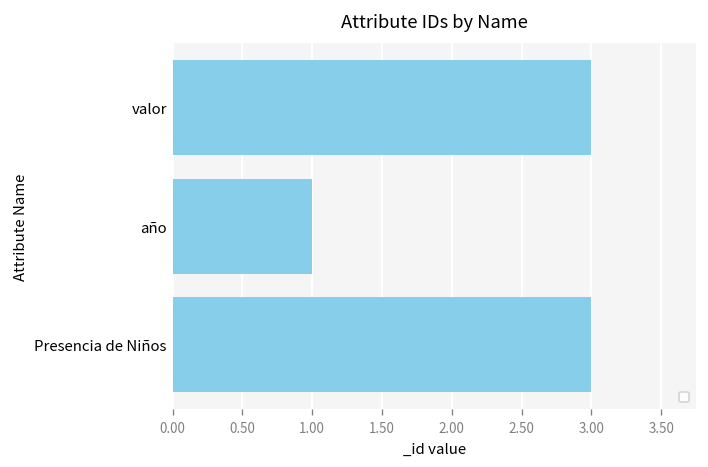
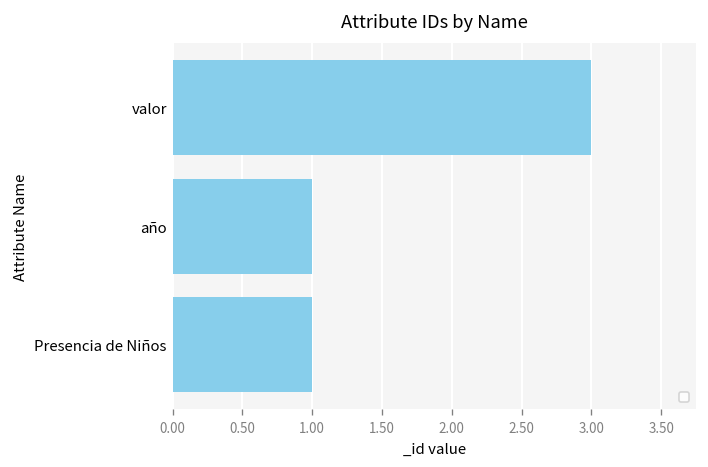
Presencia de Niños: 3 -> 1
